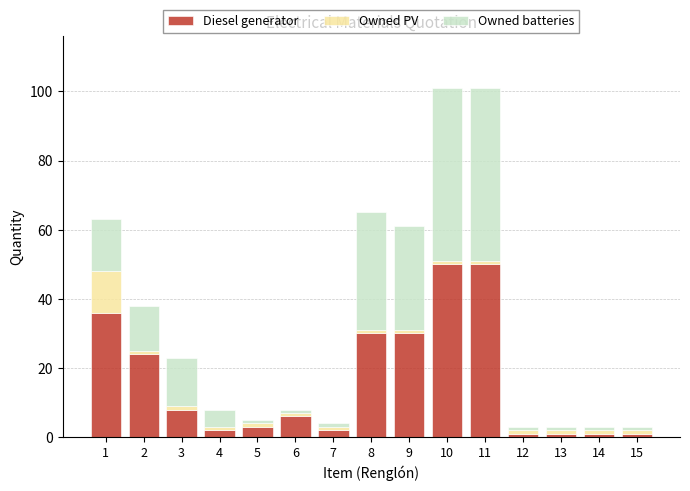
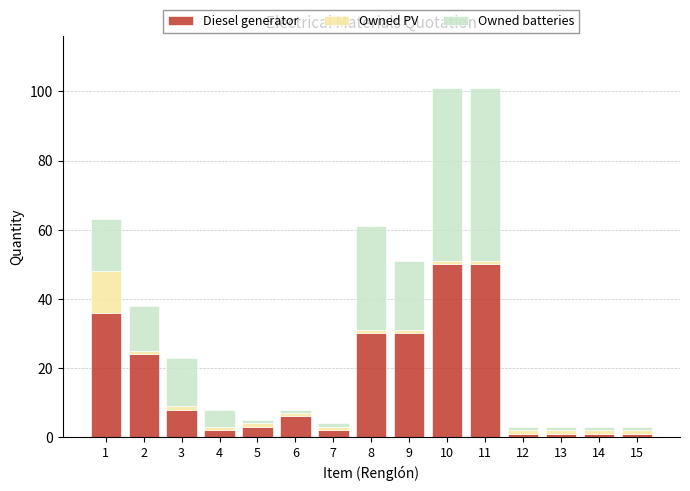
Owned batteries, 8: 34 -> 30
Owned batteries, 9: 30 -> 20
